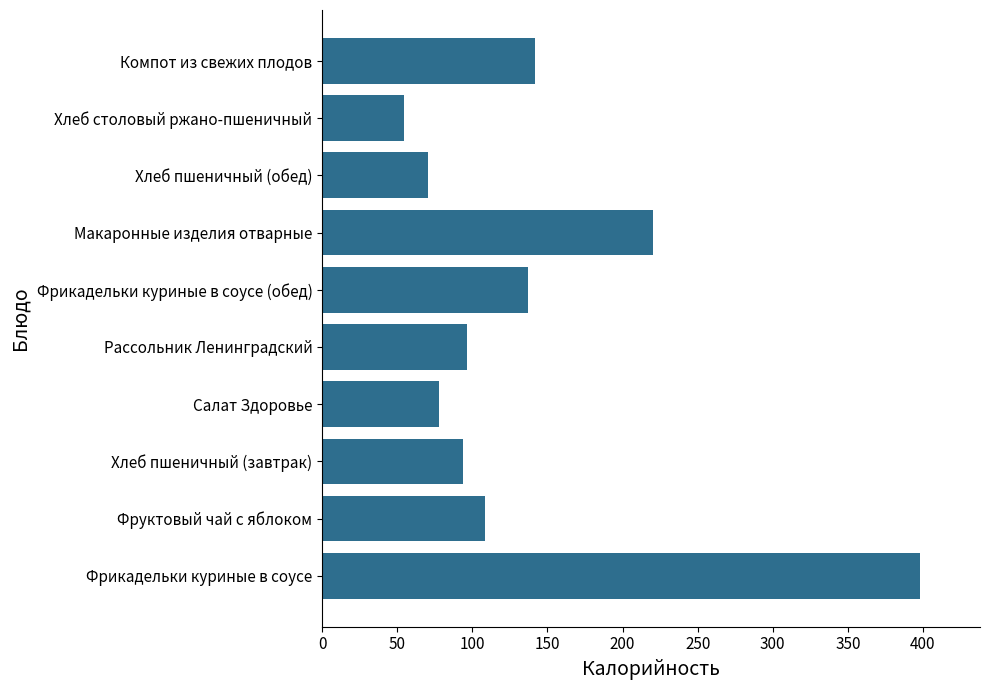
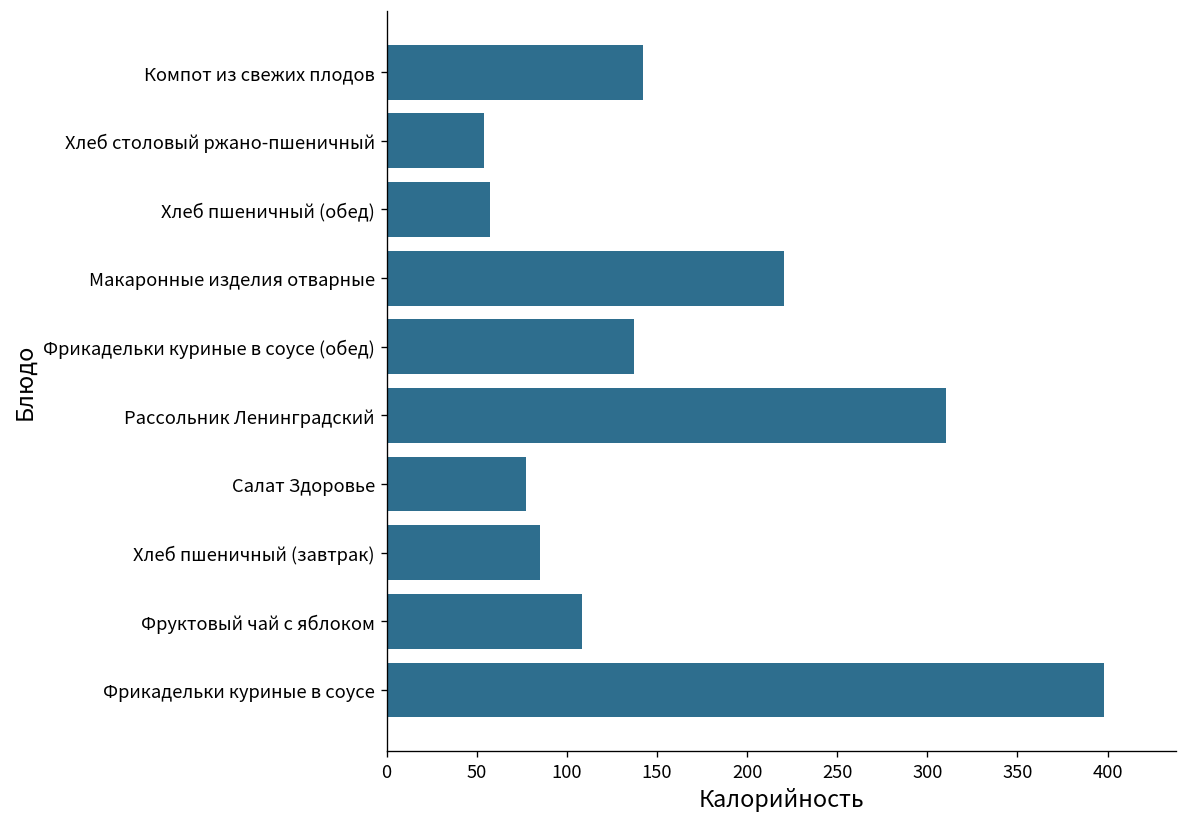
Хлеб пшеничный (обед): 71 -> 57
Рассольник Ленинградский: 97 -> 311
Хлеб пшеничный (завтрак): 94 -> 85
